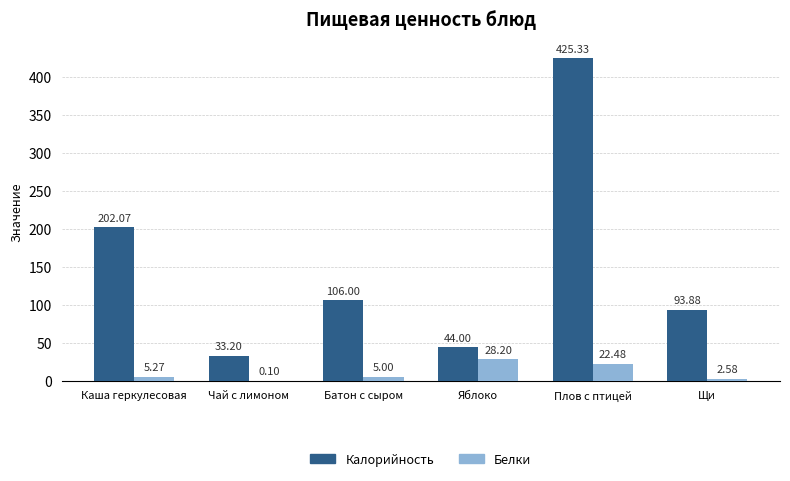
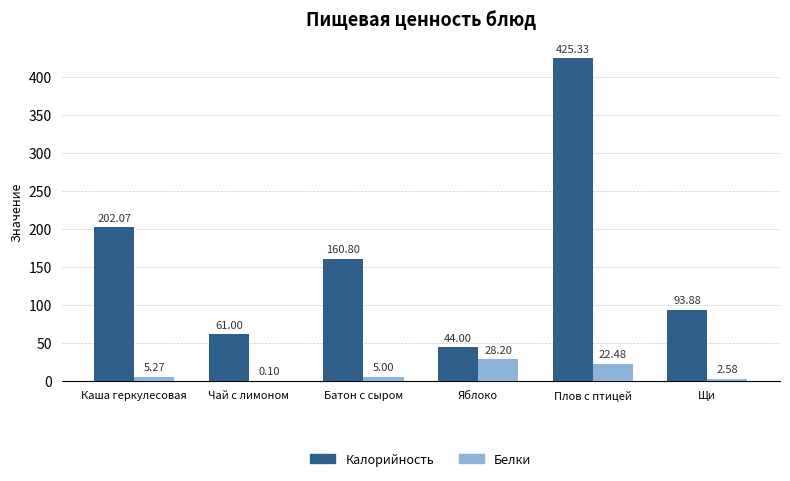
Калорийность, Чай с лимоном: 33.20 -> 61.00
Калорийность, Батон с сыром: 106.00 -> 160.80
